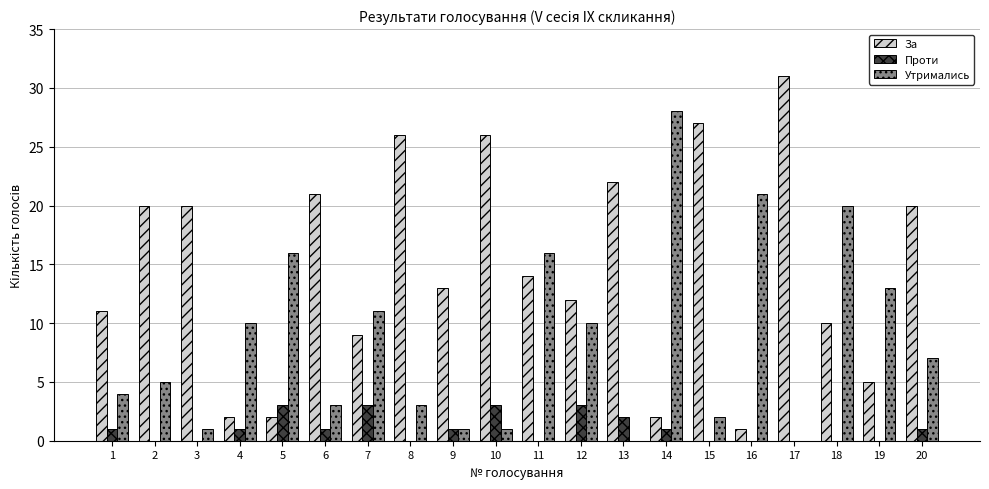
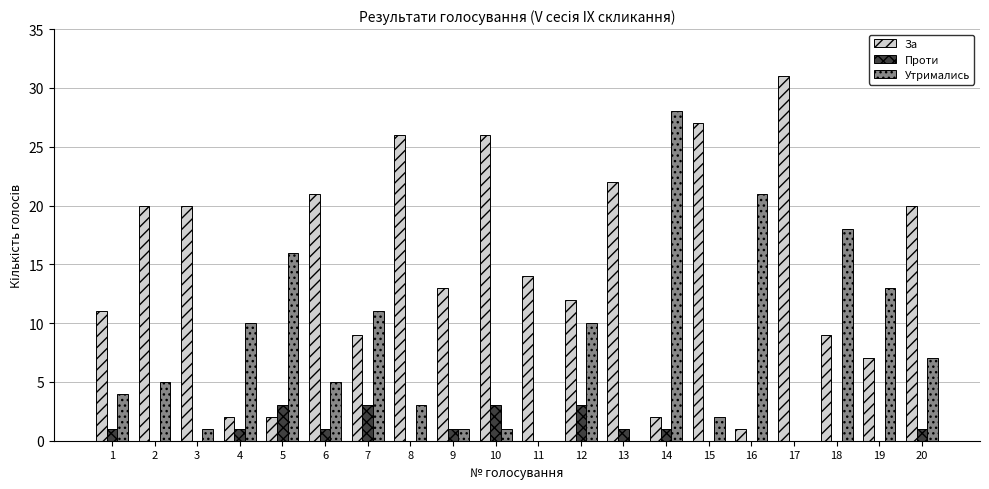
Утримались, 6: 3 -> 5
Утримались, 11: 16 -> 0
Проти, 13: 2 -> 1
За, 18: 10 -> 9
Утримались, 18: 20 -> 18
За, 19: 5 -> 7
